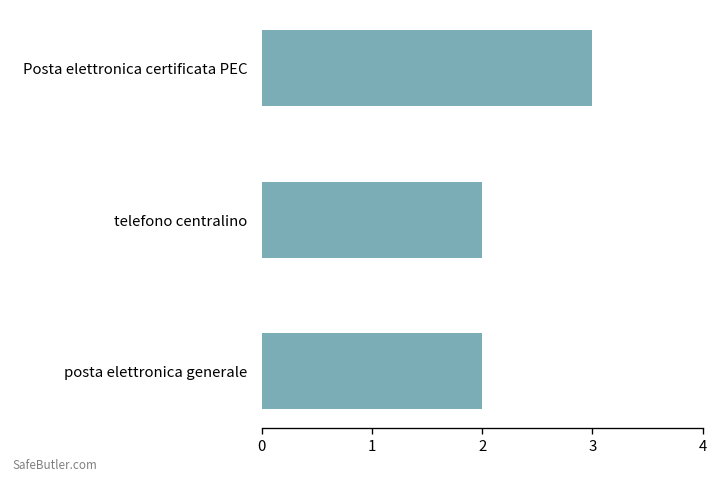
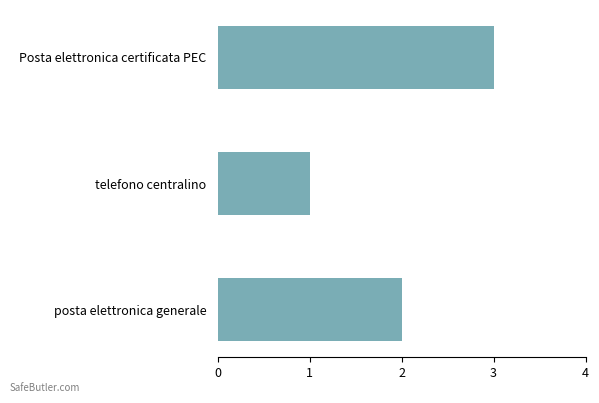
telefono centralino: 2 -> 1
